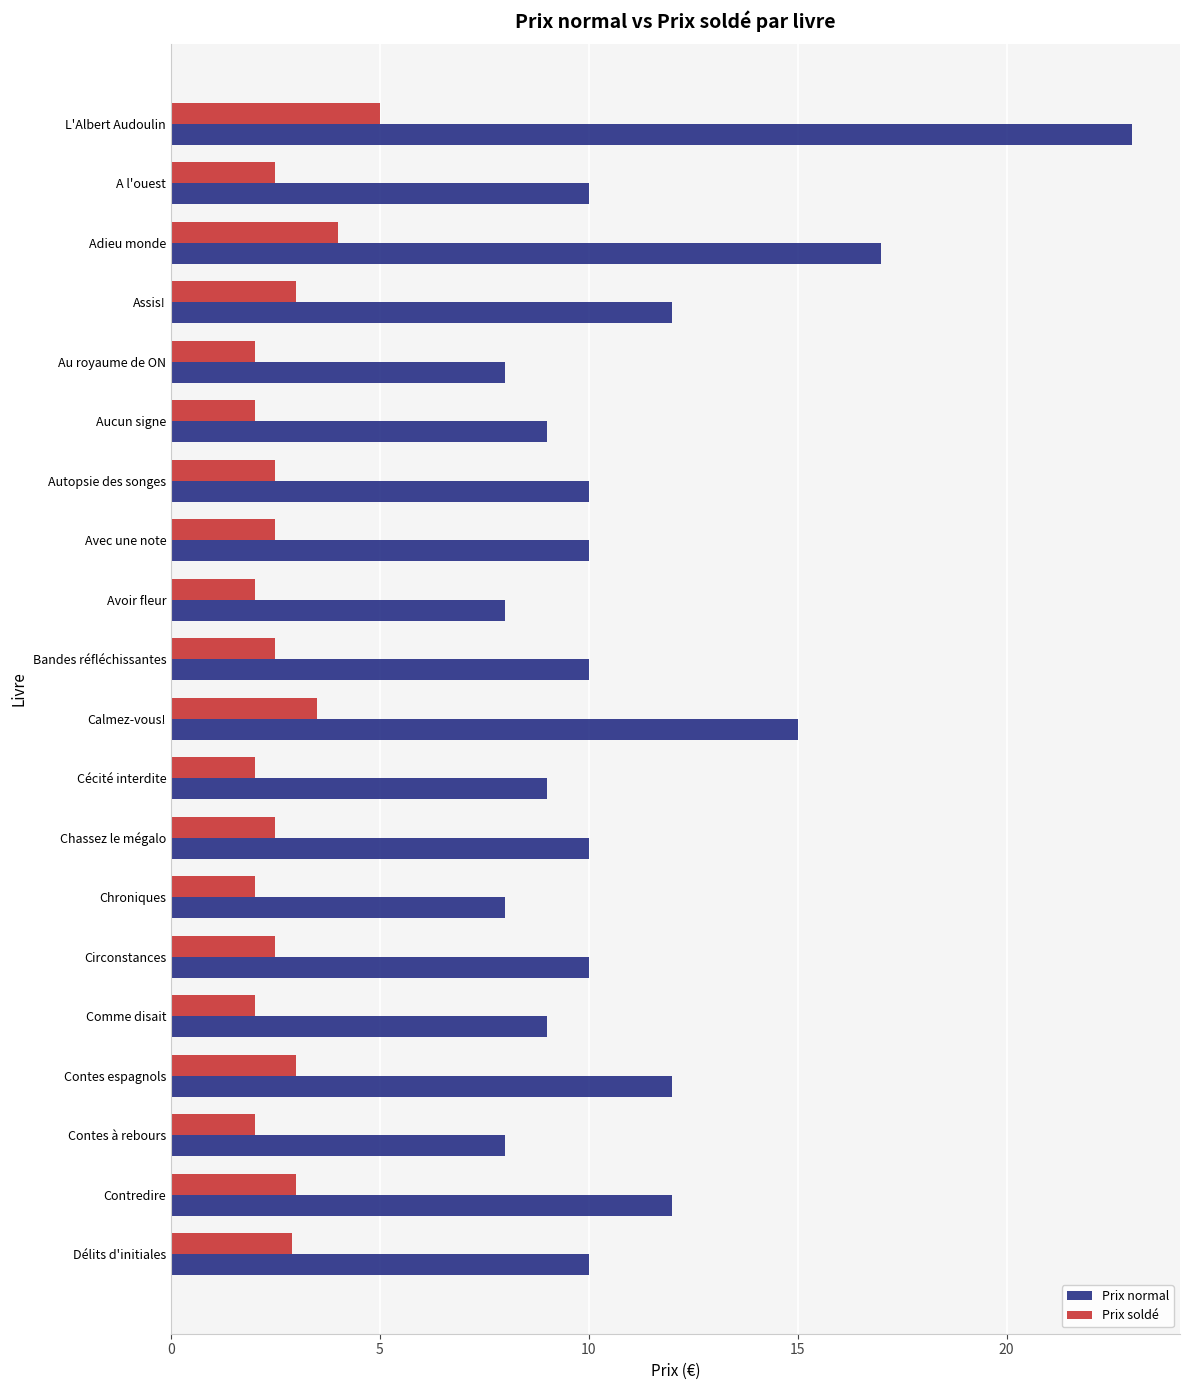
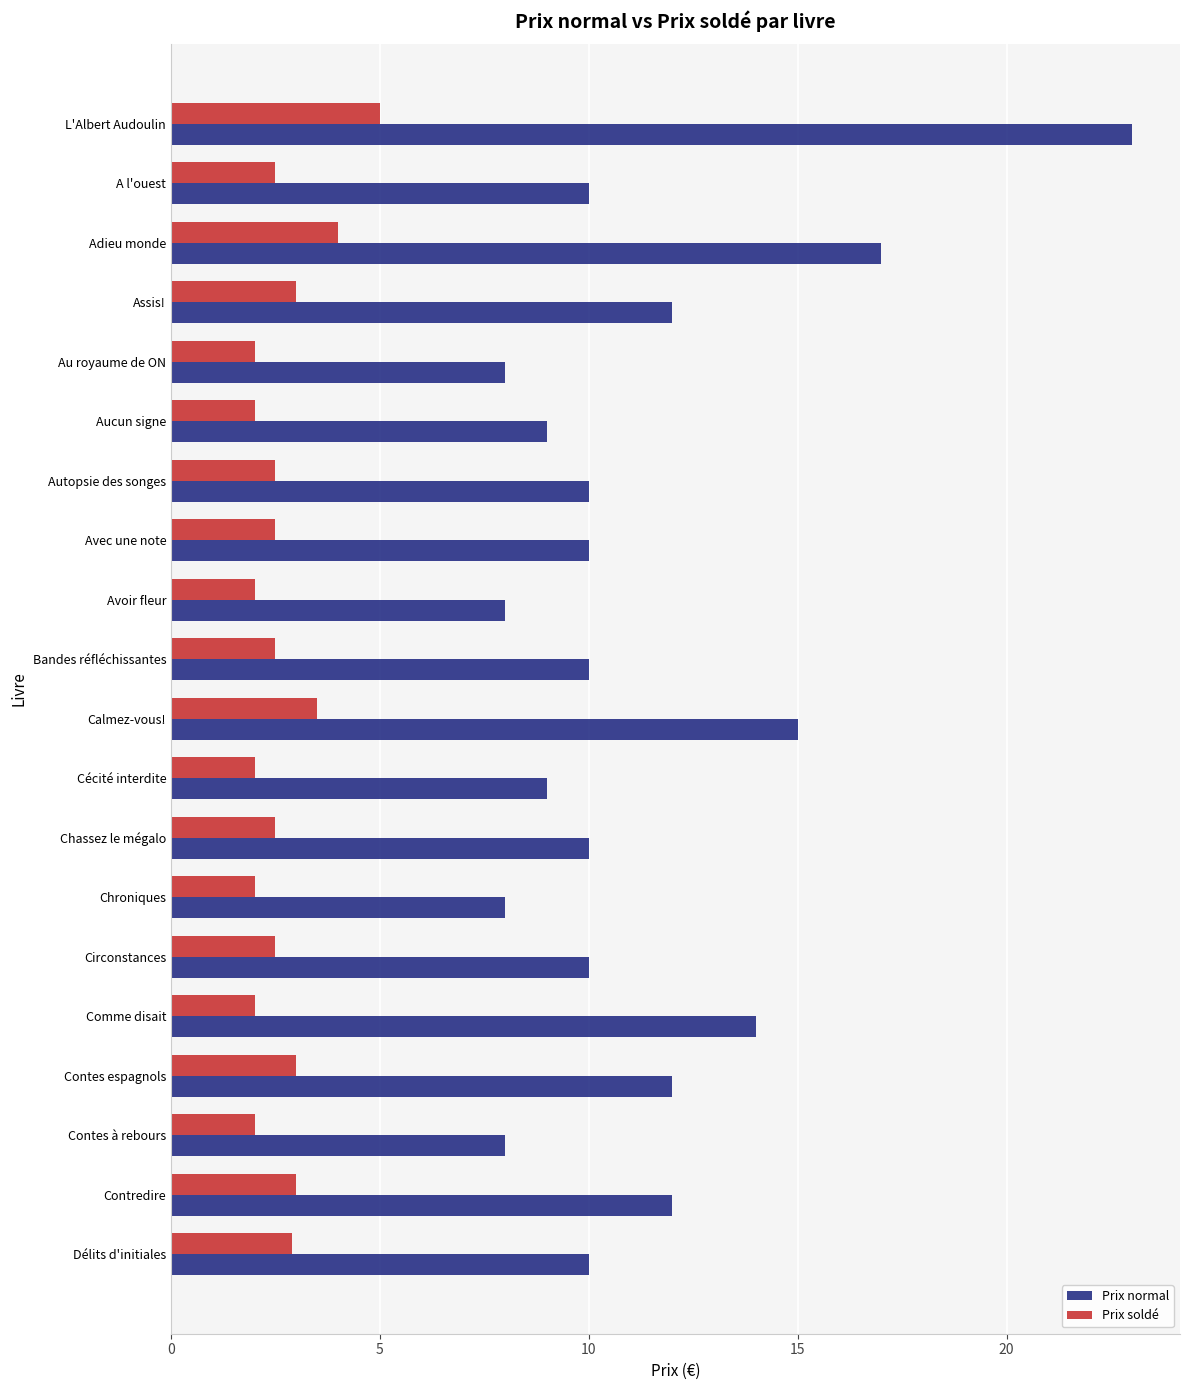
Prix normal, Comme disait: 9 -> 14
